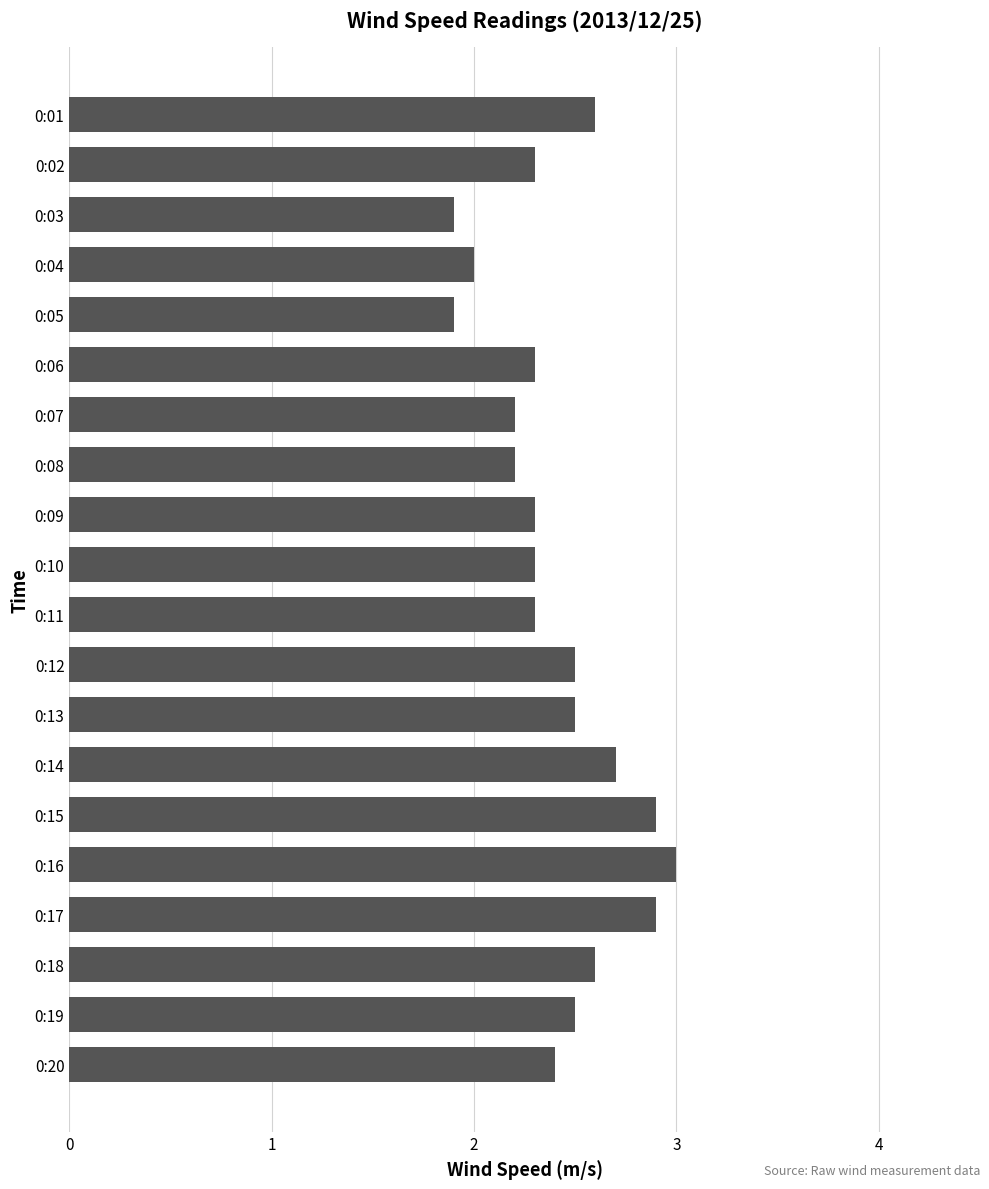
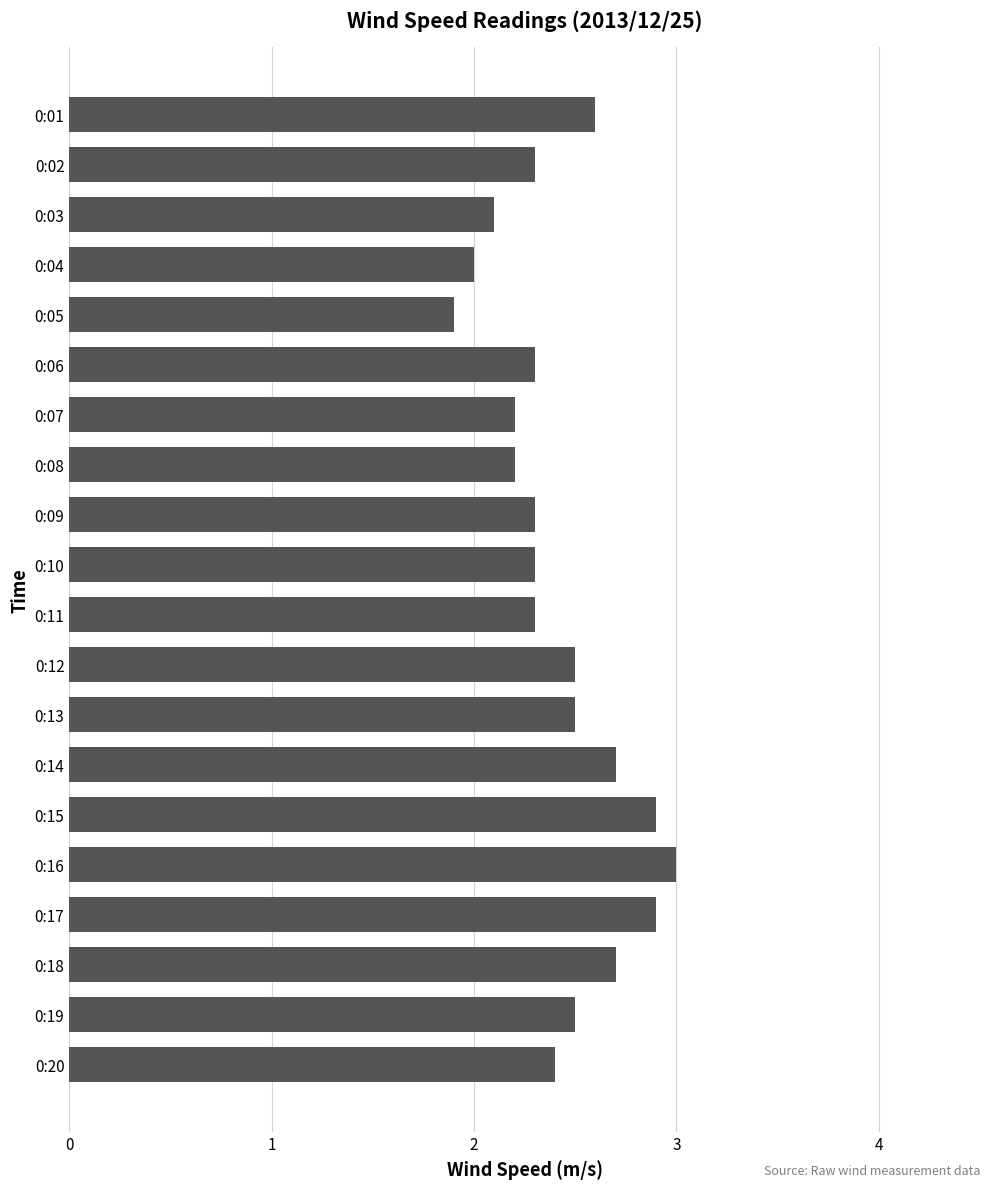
0:03: 1.9 -> 2.1
0:18: 2.6 -> 2.7
